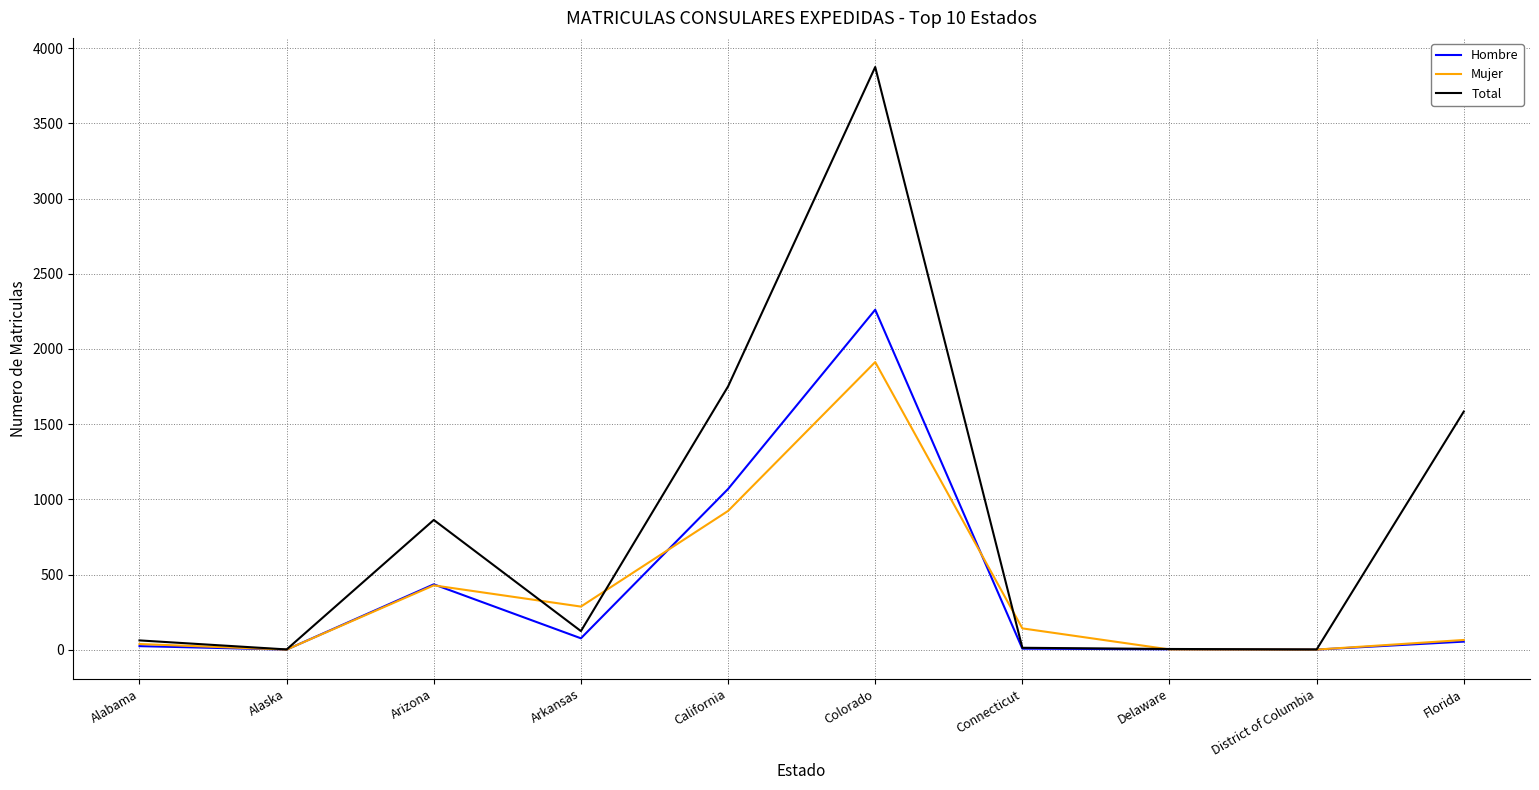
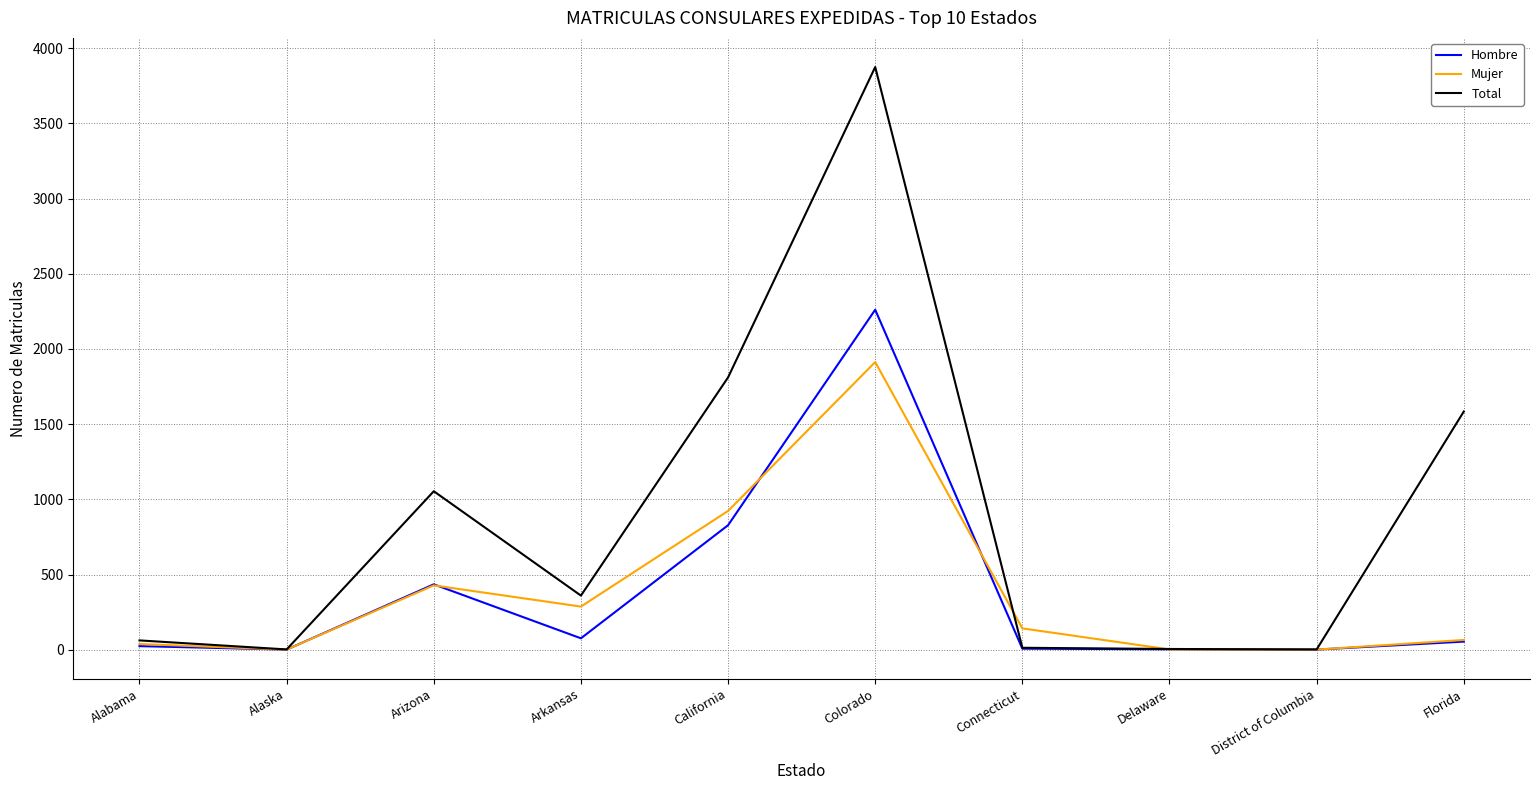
Total, Arizona: 860 -> 1050
Total, Arkansas: 120 -> 360
Hombre, California: 1070 -> 830
Total, California: 1750 -> 1810
